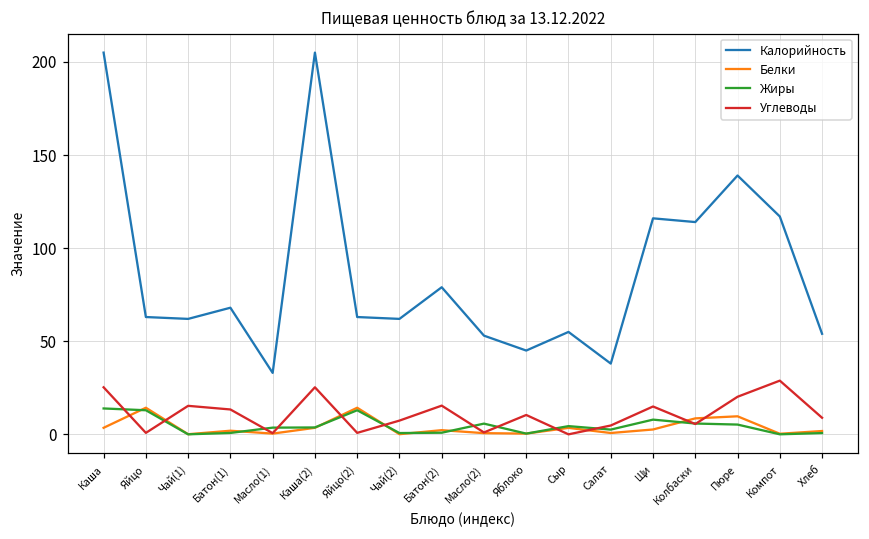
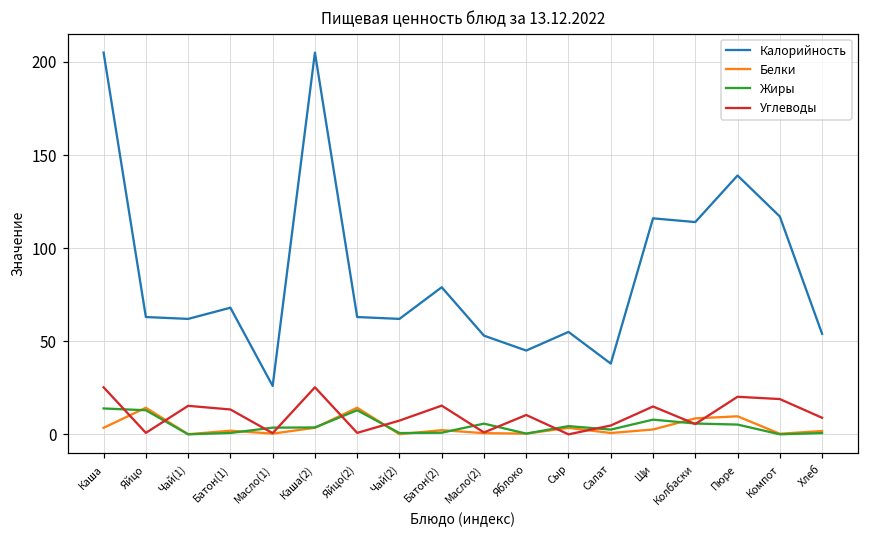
Калорийность, Масло(1): 33 -> 26
Углеводы, Компот: 29 -> 19
